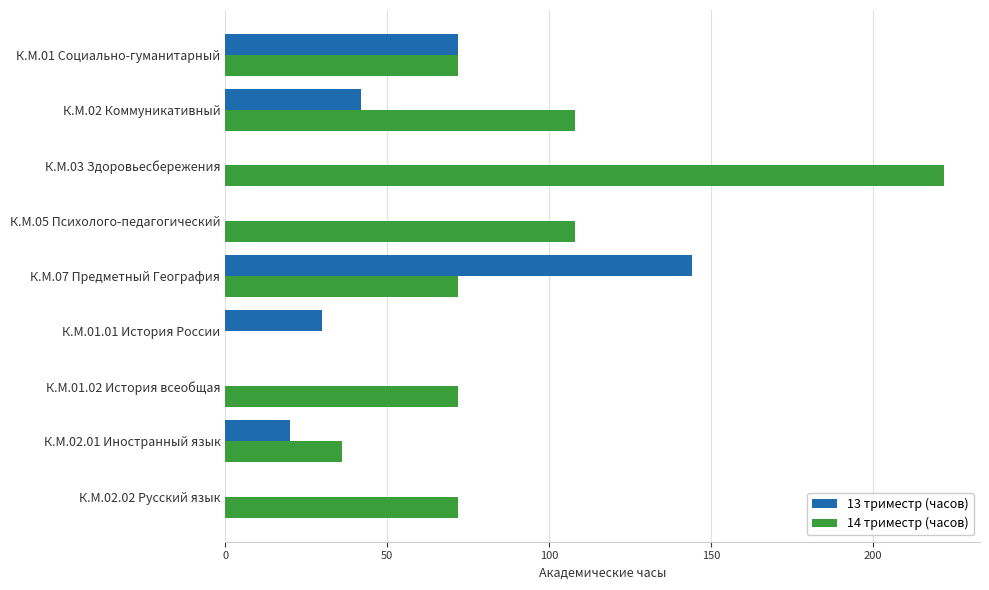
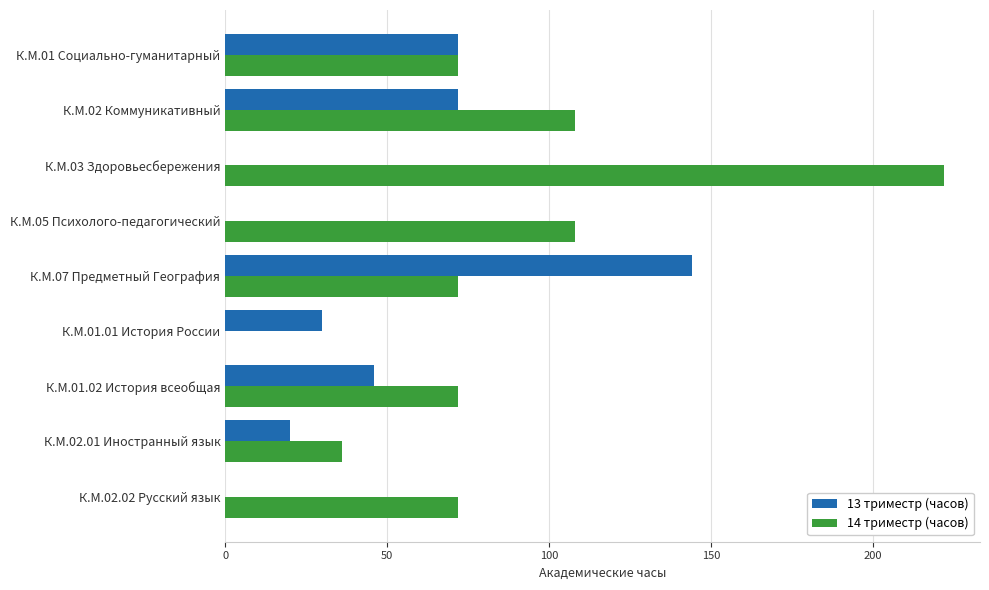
13 триместр (часов), К.М.02 Коммуникативный: 42 -> 72
13 триместр (часов), К.М.01.02 История всеобщая: 0 -> 46
